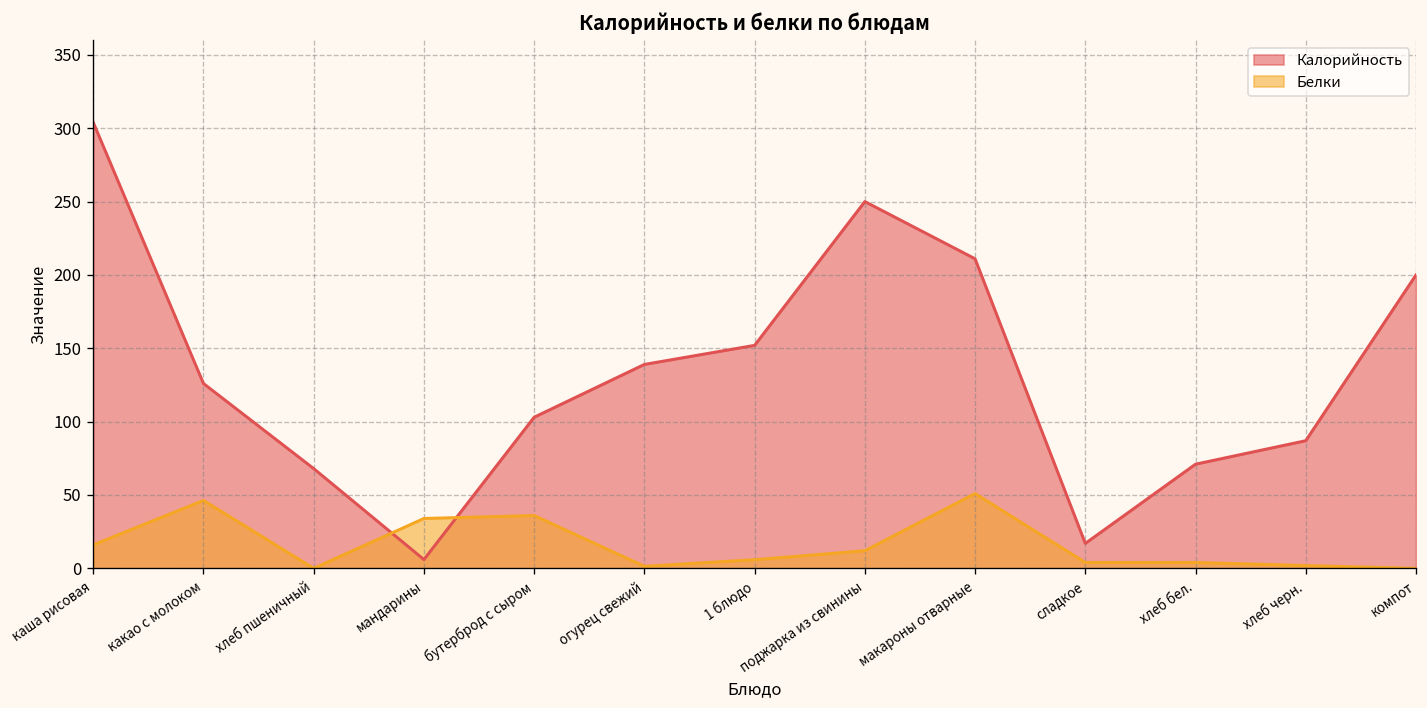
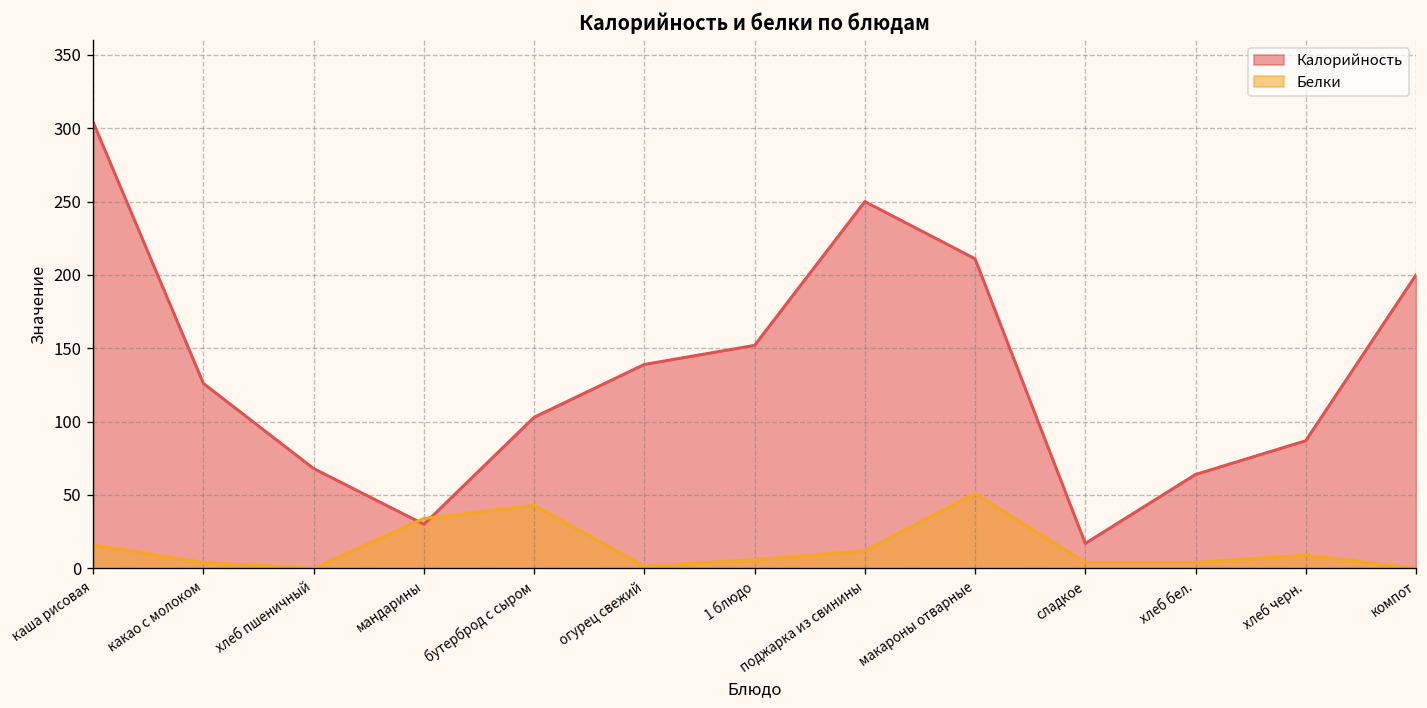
Белки, какао с молоком: 46 -> 4
Калорийность, мандарины: 6 -> 30
Белки, бутерброд с сыром: 36 -> 43
Калорийность, хлеб бел.: 71 -> 64
Белки, хлеб черн.: 2 -> 9
